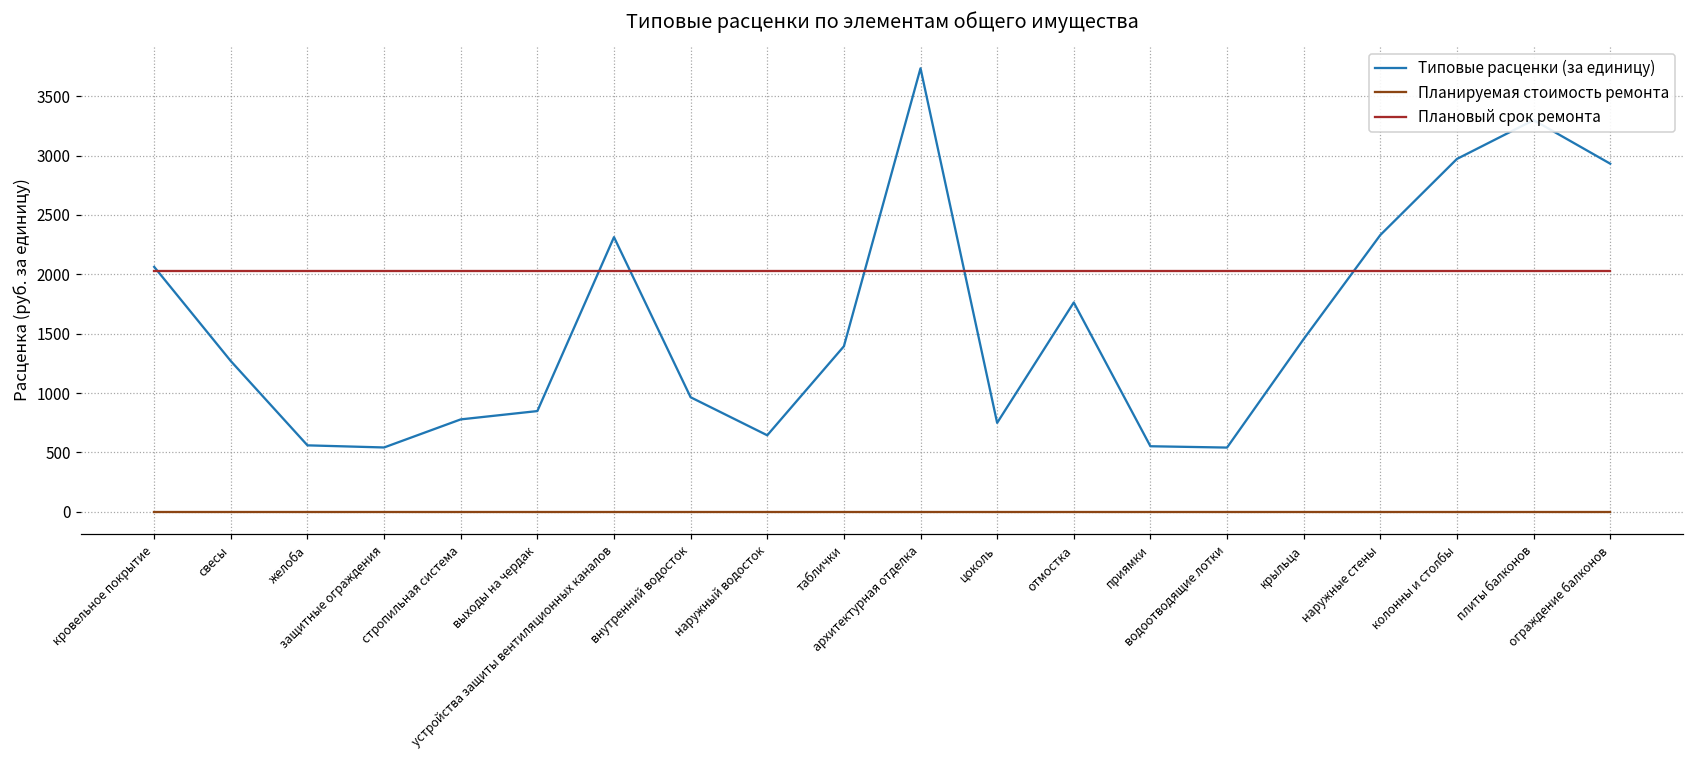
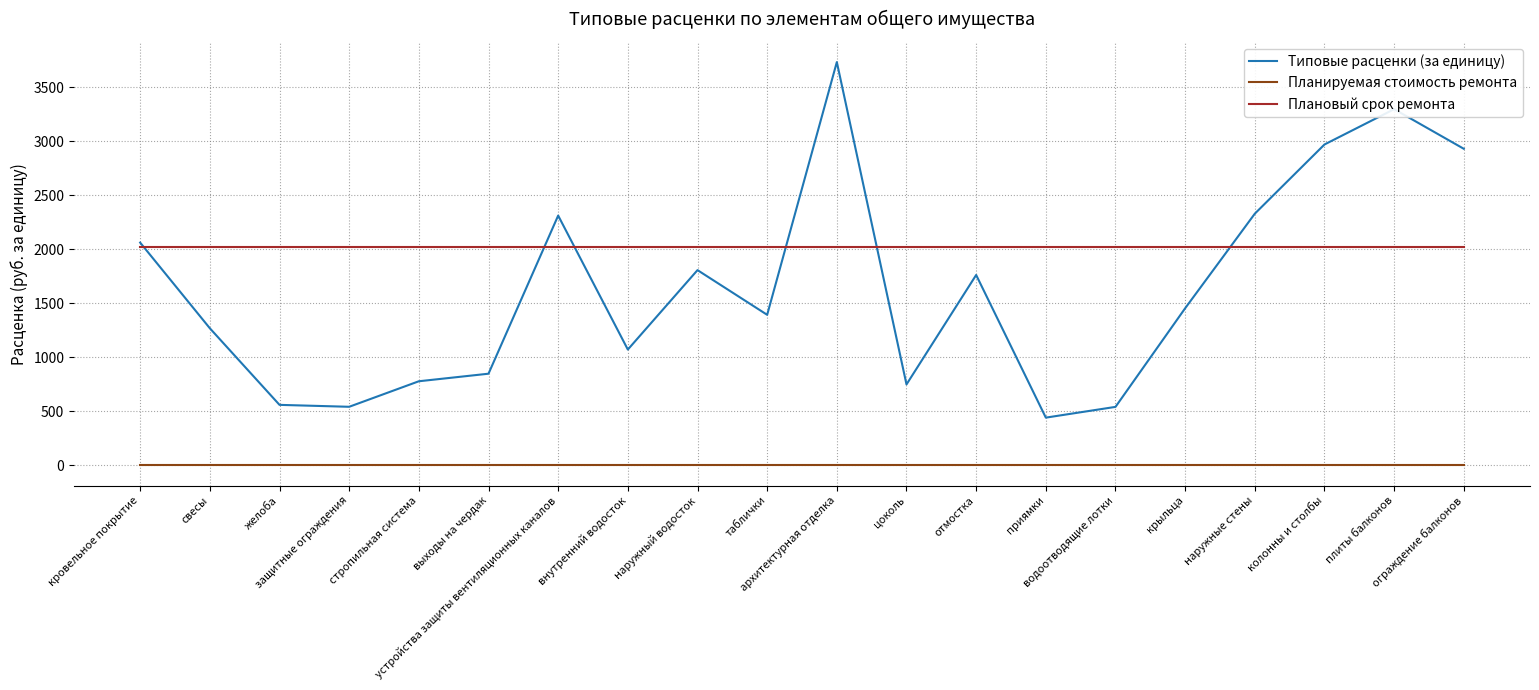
Типовые расценки (за единицу), внутренний водосток: 970 -> 1070
Типовые расценки (за единицу), наружный водосток: 640 -> 1810
Типовые расценки (за единицу), приямки: 550 -> 440
